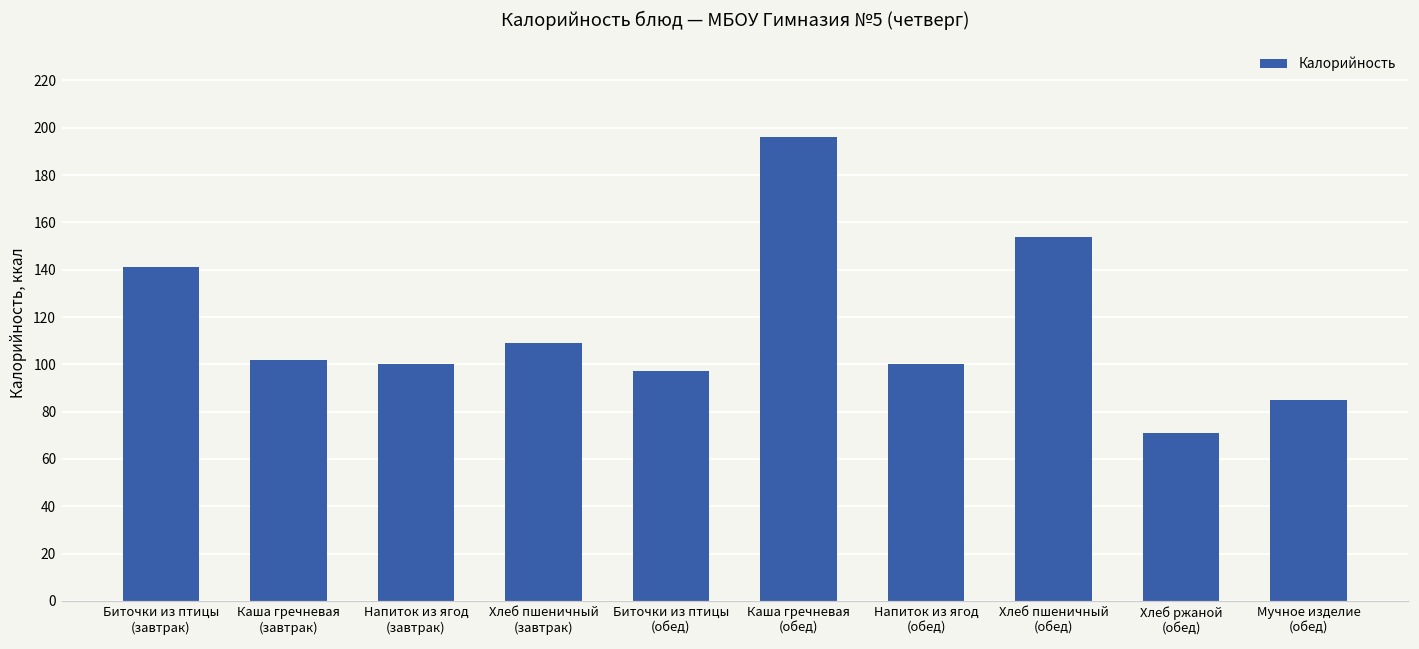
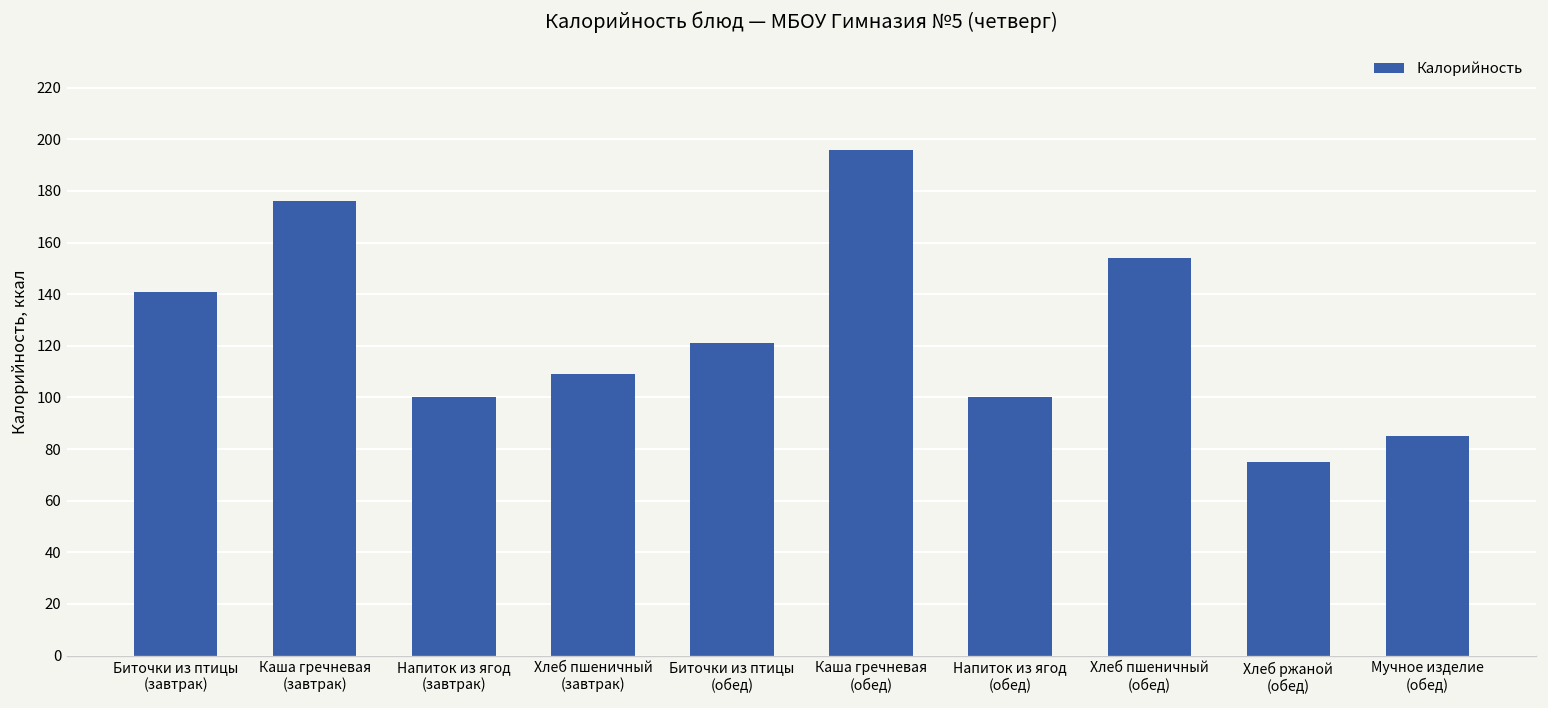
Каша гречневая (завтрак): 102 -> 176
Биточки из птицы (обед): 97 -> 121
Хлеб ржаной (обед): 71 -> 75
